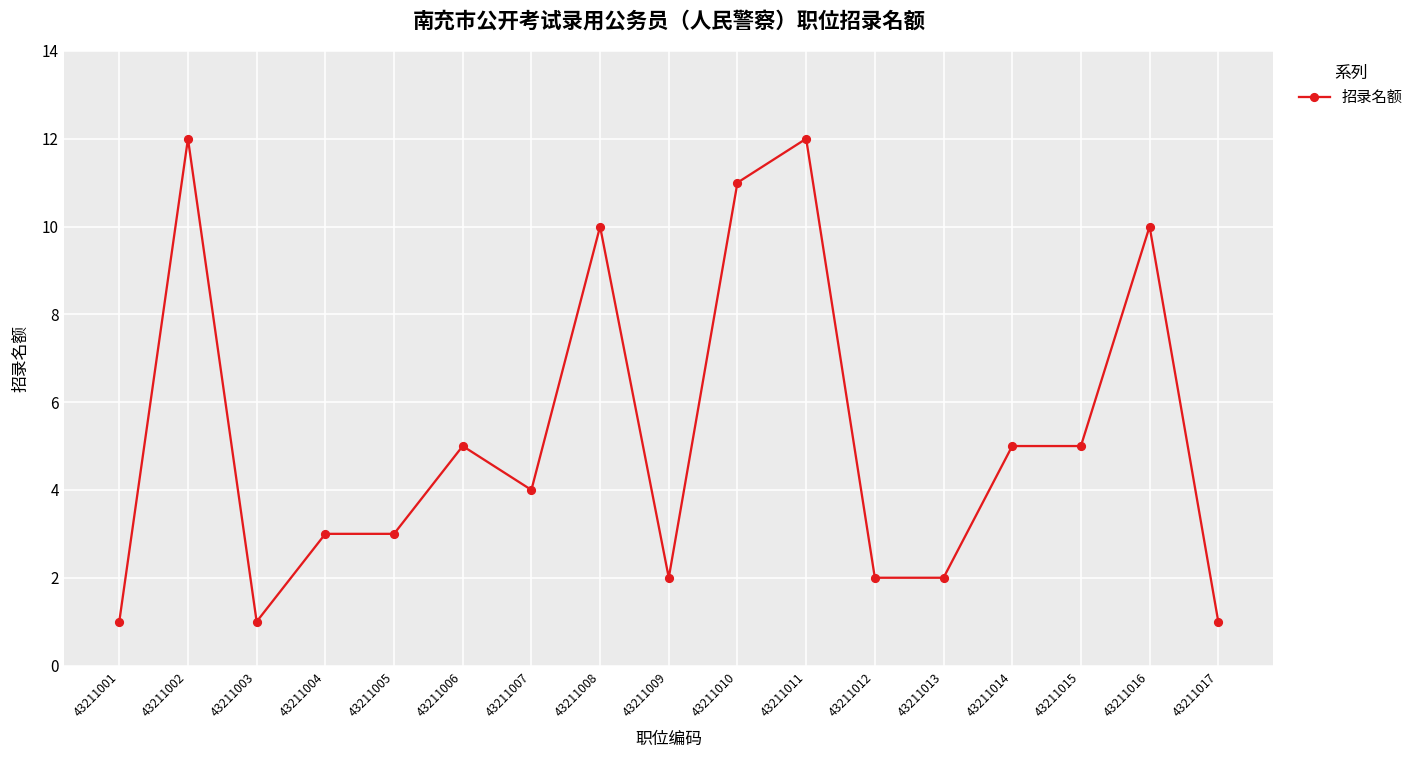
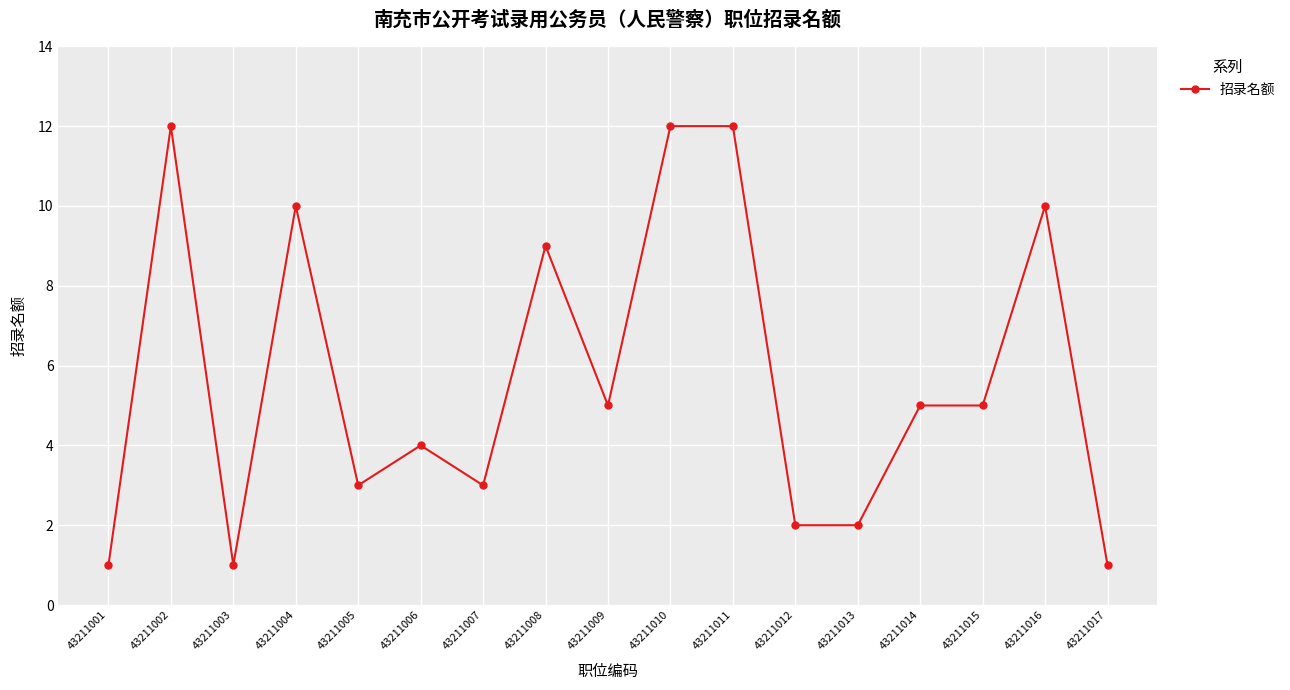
43211004: 3 -> 10
43211006: 5 -> 4
43211007: 4 -> 3
43211008: 10 -> 9
43211009: 2 -> 5
43211010: 11 -> 12
